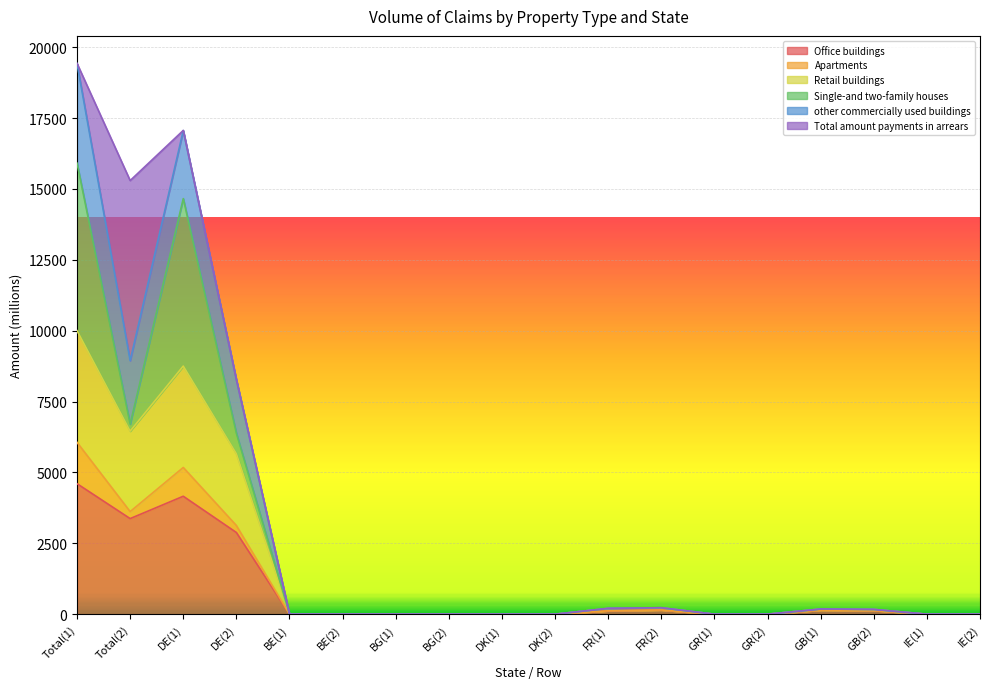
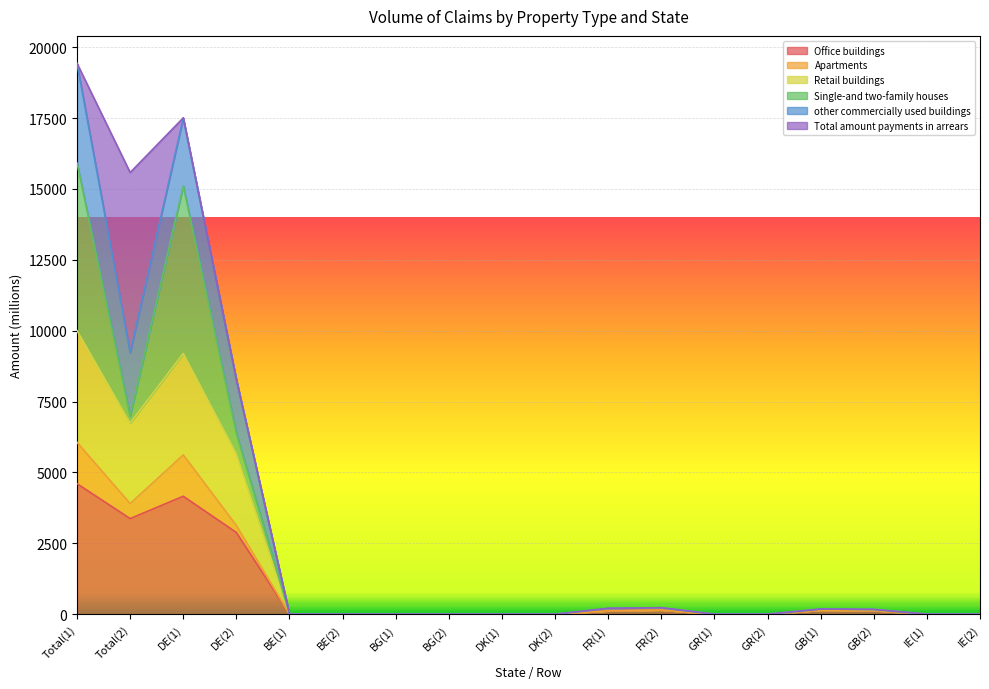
Apartments, Total(2): 200 -> 500
Apartments, DE(1): 1000 -> 1500
